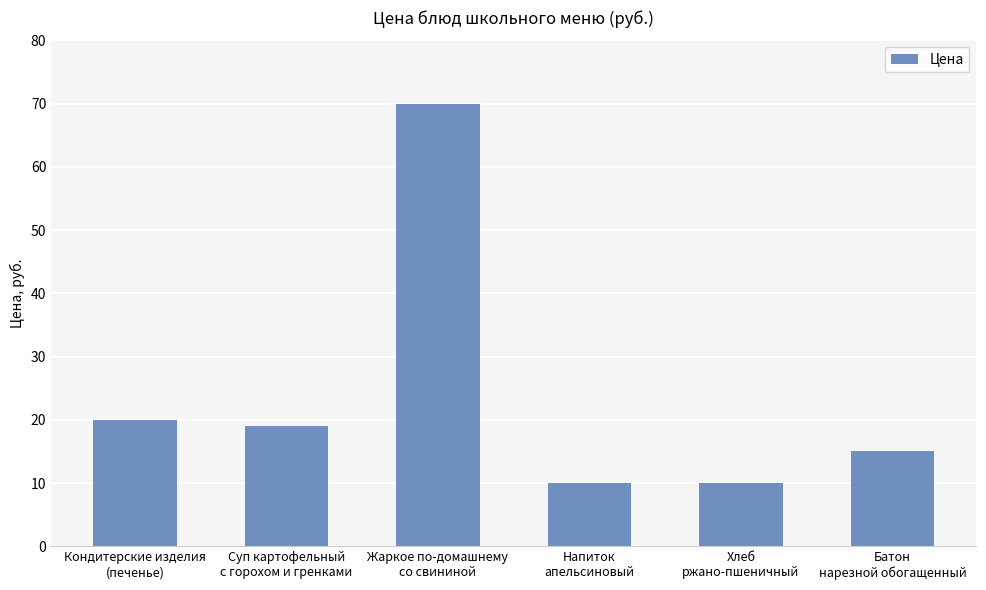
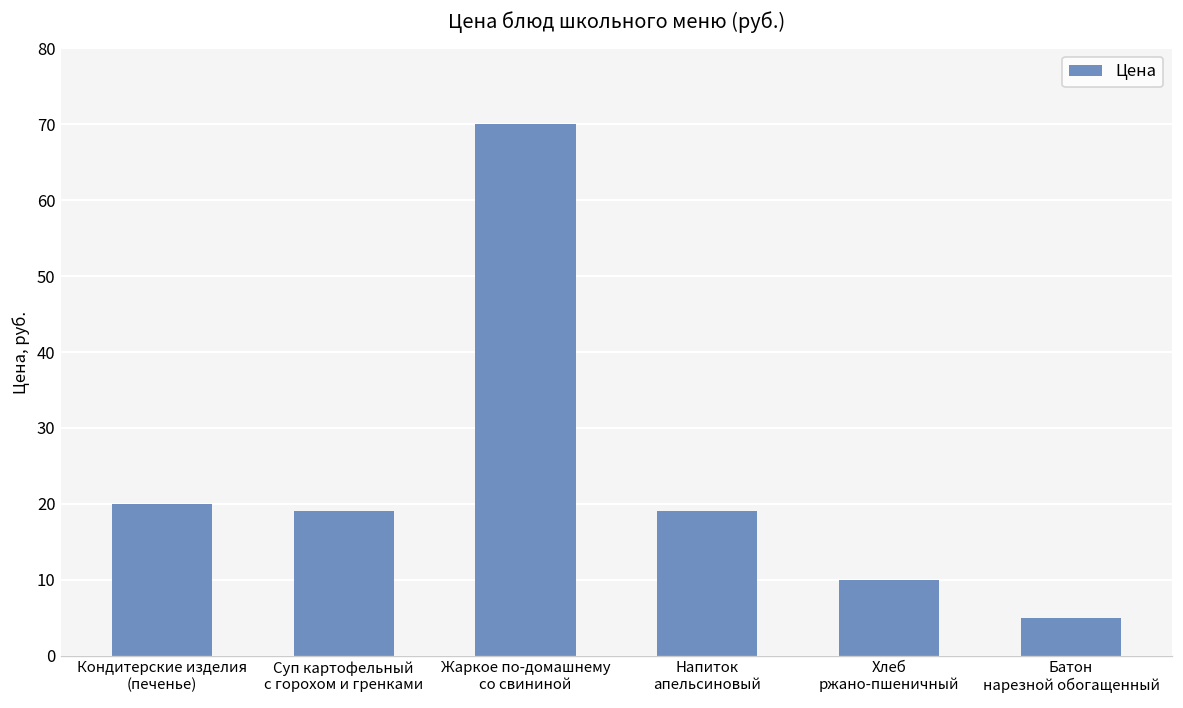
Напиток апельсиновый: 10 -> 19
Батон нарезной обогащенный: 15 -> 5
